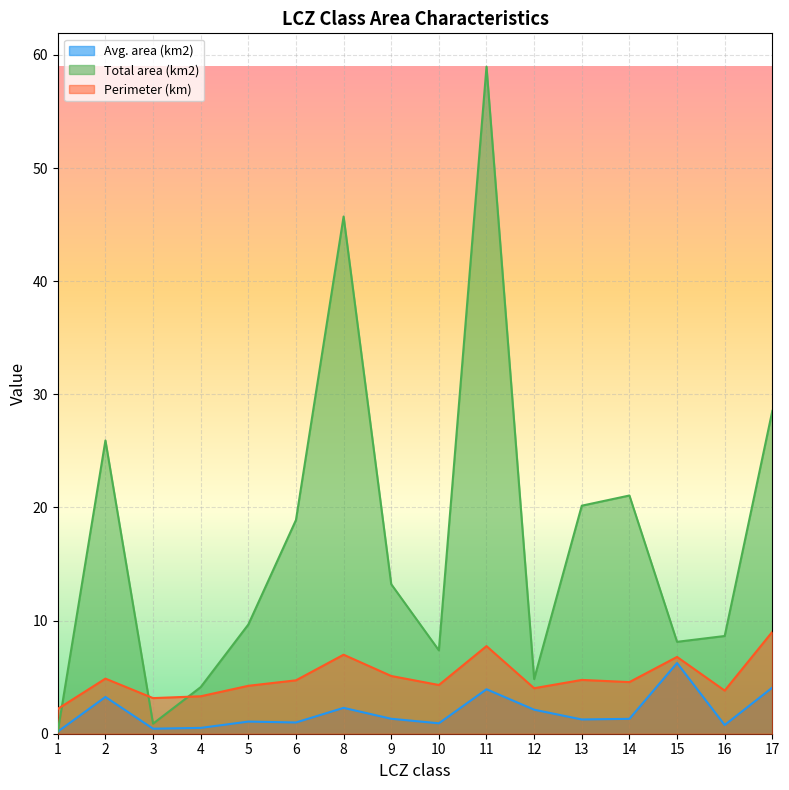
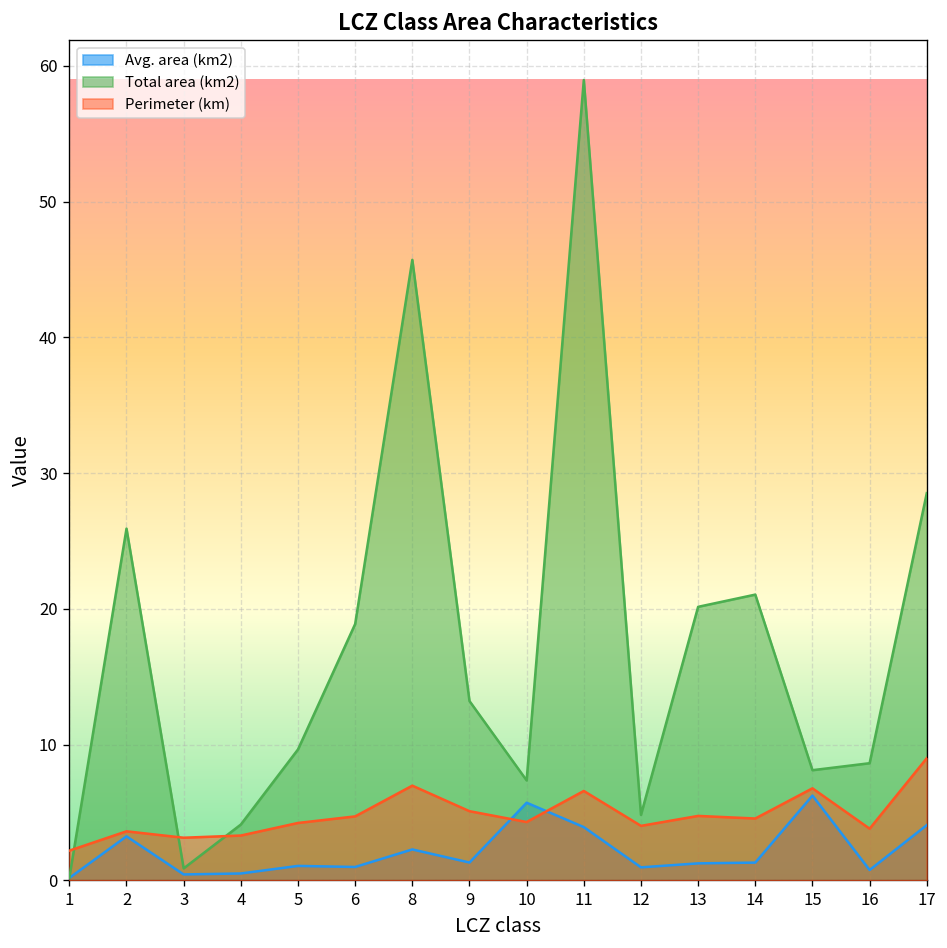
Perimeter (km), 2: 4.9 -> 3.6
Avg. area (km2), 10: 0.9 -> 5.7
Perimeter (km), 11: 7.7 -> 6.6
Avg. area (km2), 12: 2.1 -> 1.0
